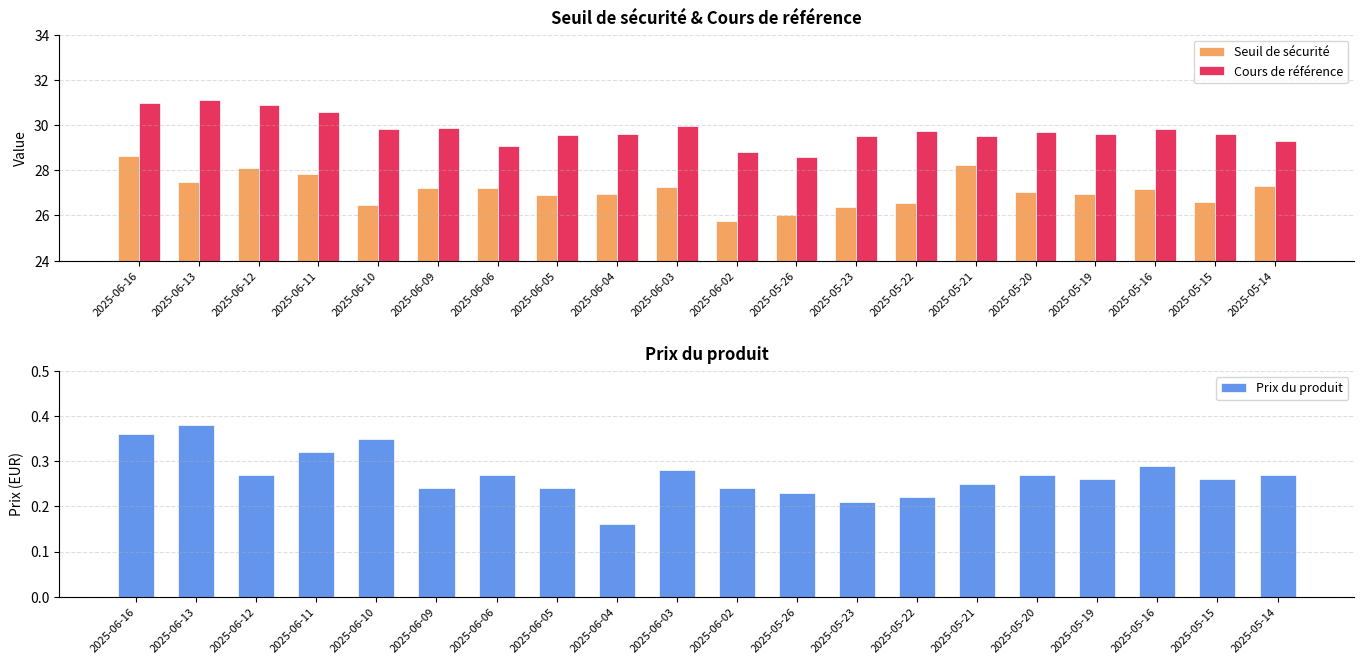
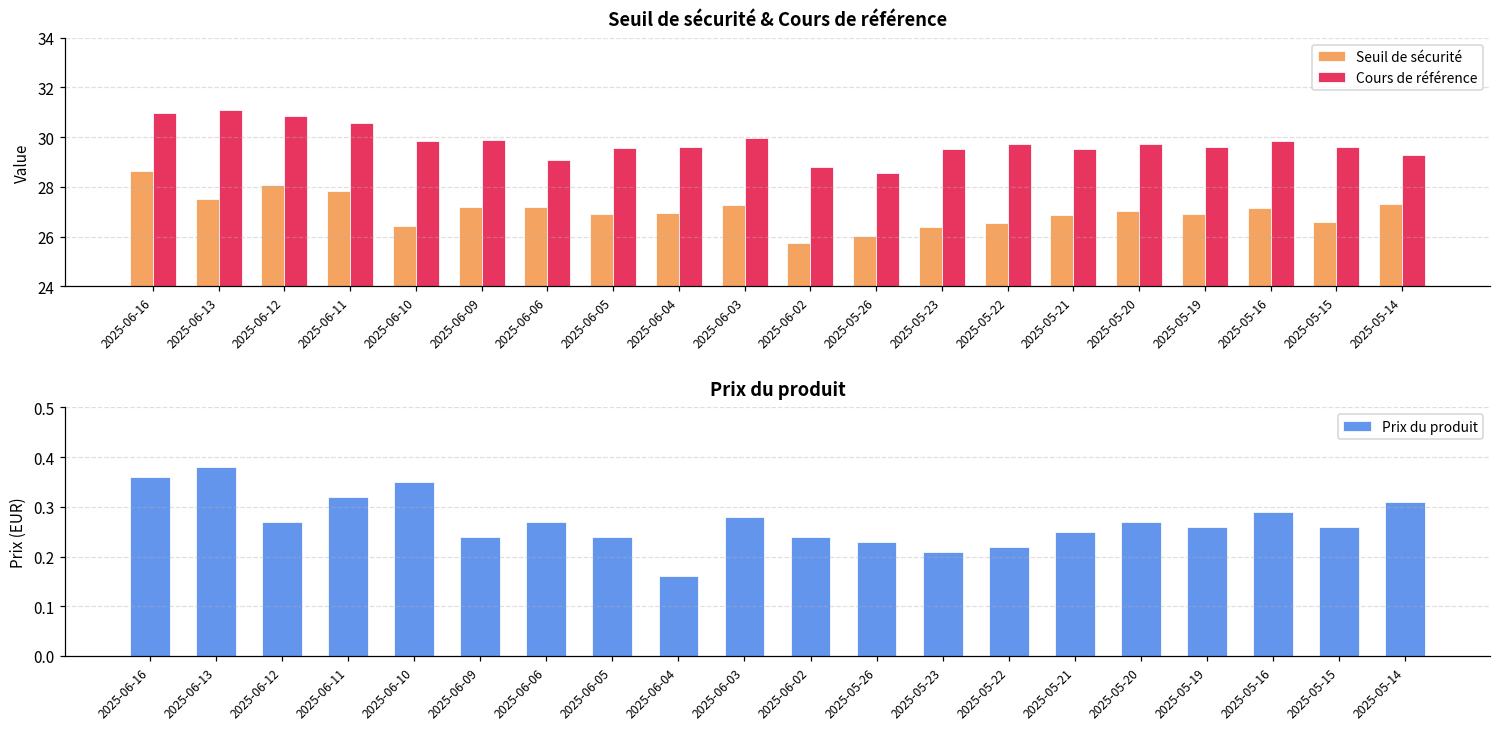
Seuil de sécurité & Cours de référence, Seuil de sécurité, 2025-05-21: 28.2 -> 26.9
Prix du produit, 2025-05-14: 0.27 -> 0.31
